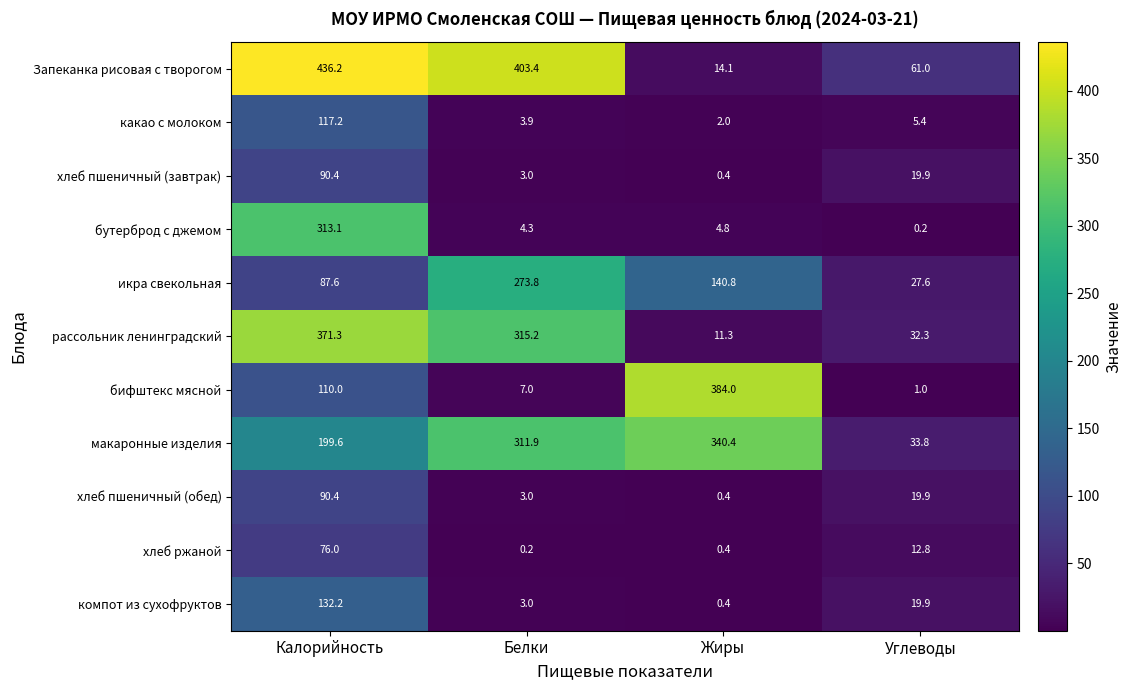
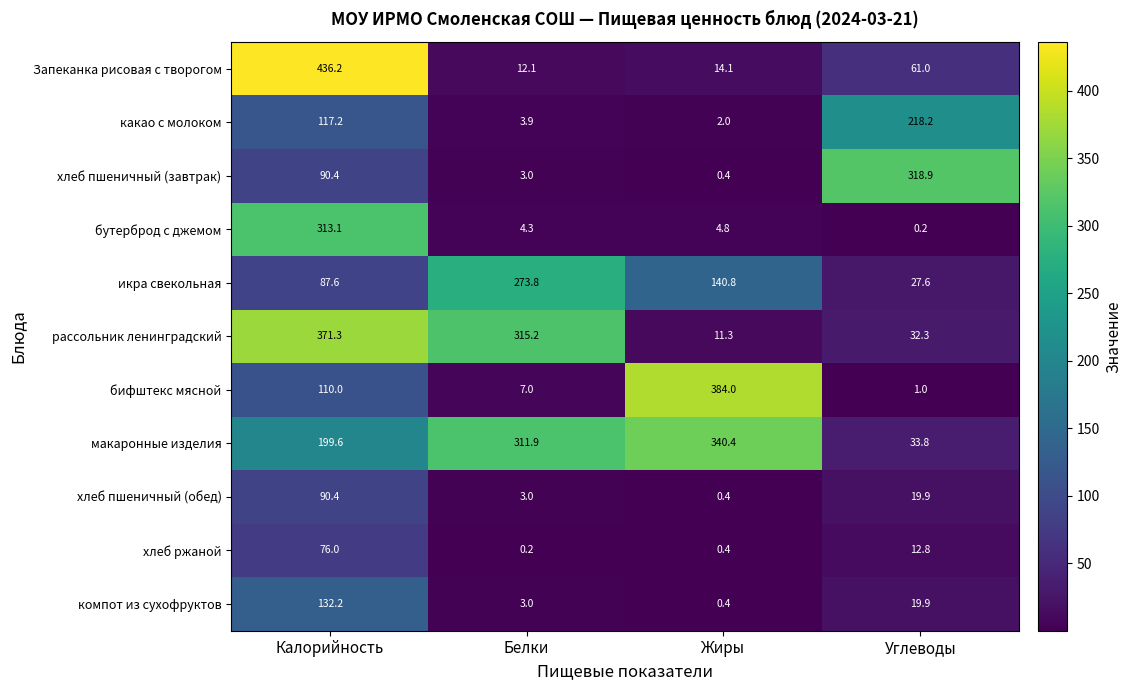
Запеканка рисовая с творогом, Белки: 403.4 -> 12.1
какао с молоком, Углеводы: 5.4 -> 218.2
хлеб пшеничный (завтрак), Углеводы: 19.9 -> 318.9
